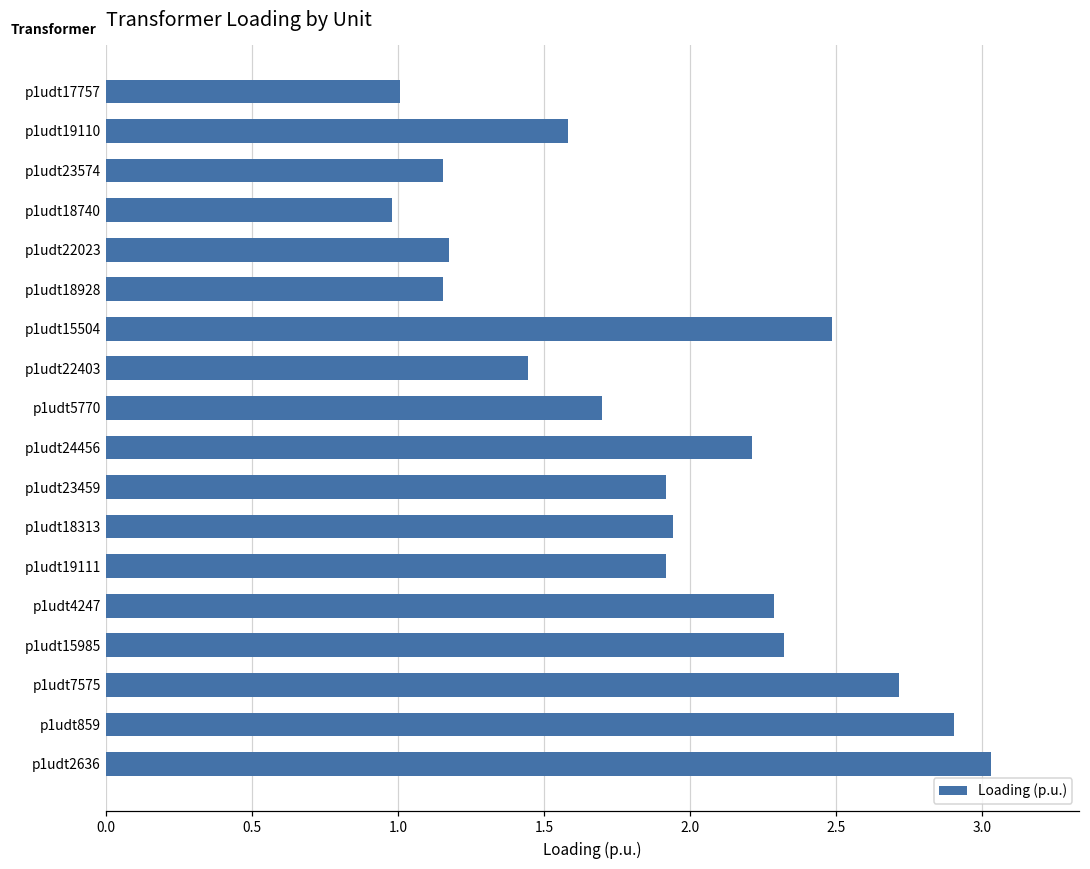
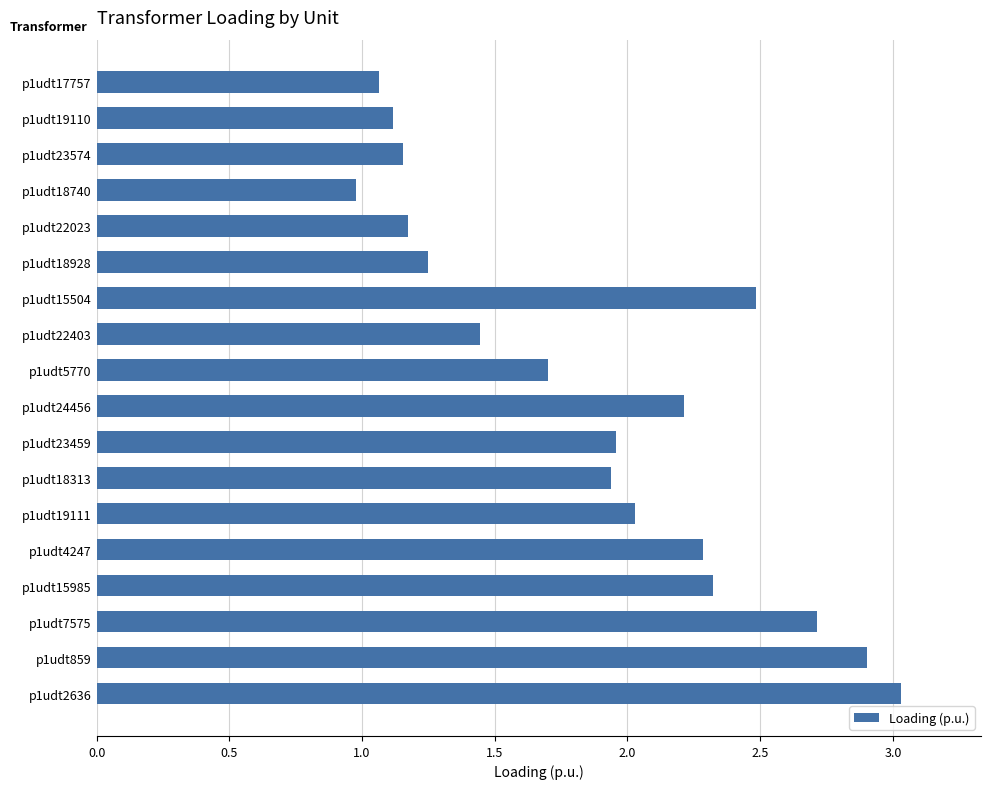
p1udt17757: 1.01 -> 1.06
p1udt19110: 1.58 -> 1.12
p1udt18928: 1.15 -> 1.25
p1udt23459: 1.92 -> 1.96
p1udt19111: 1.92 -> 2.03
